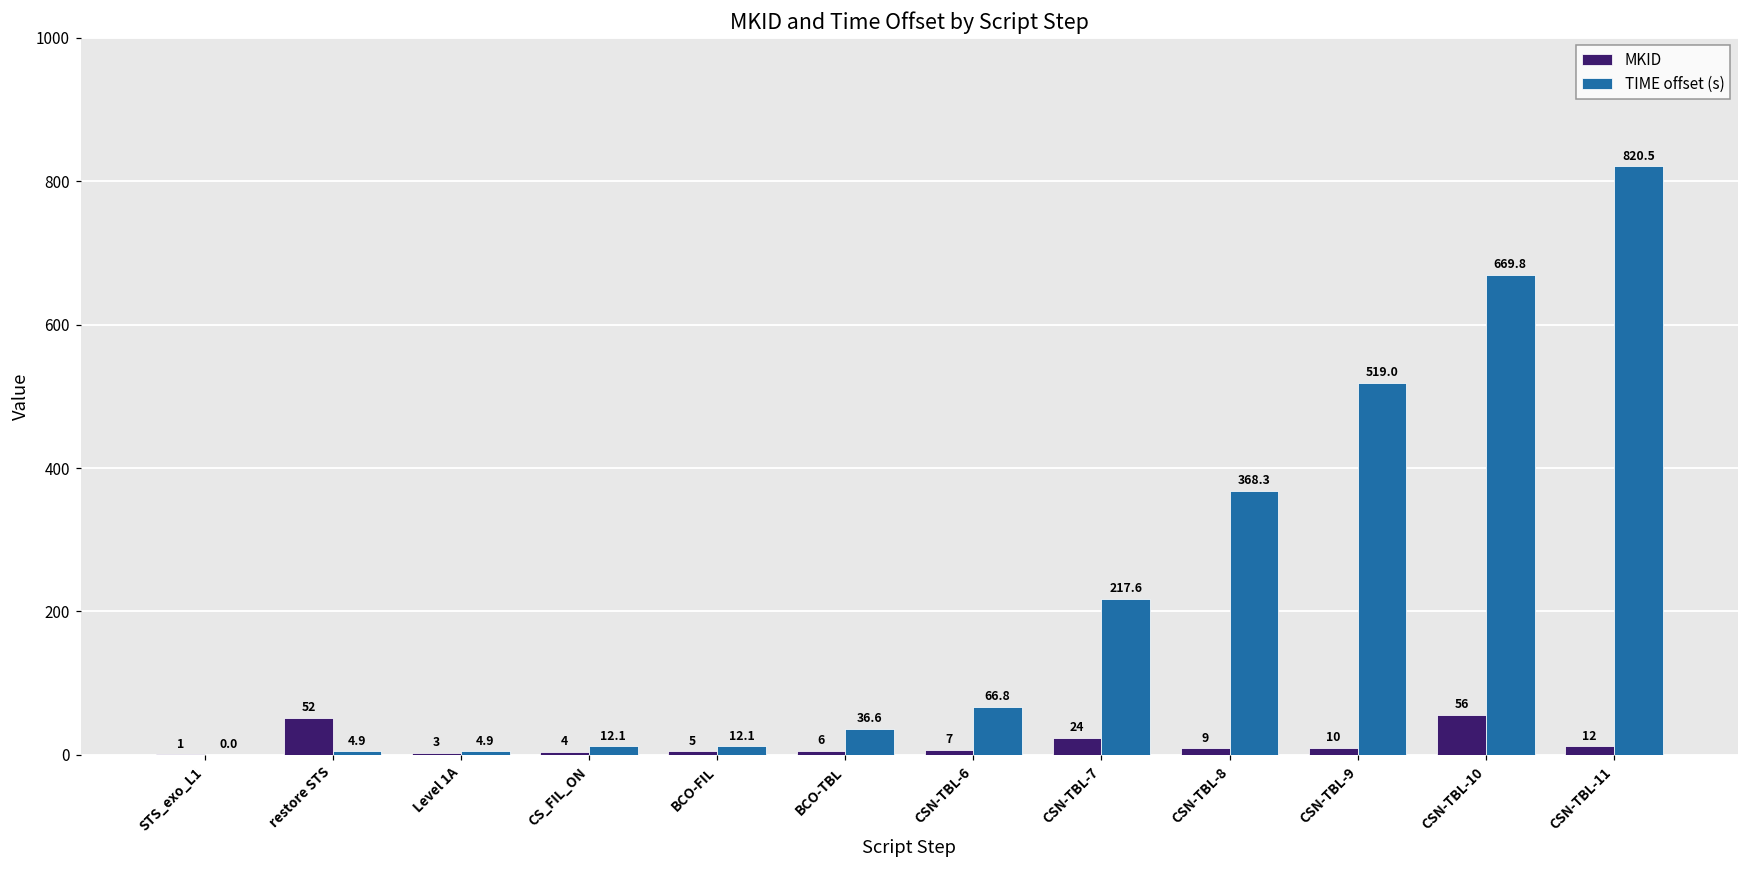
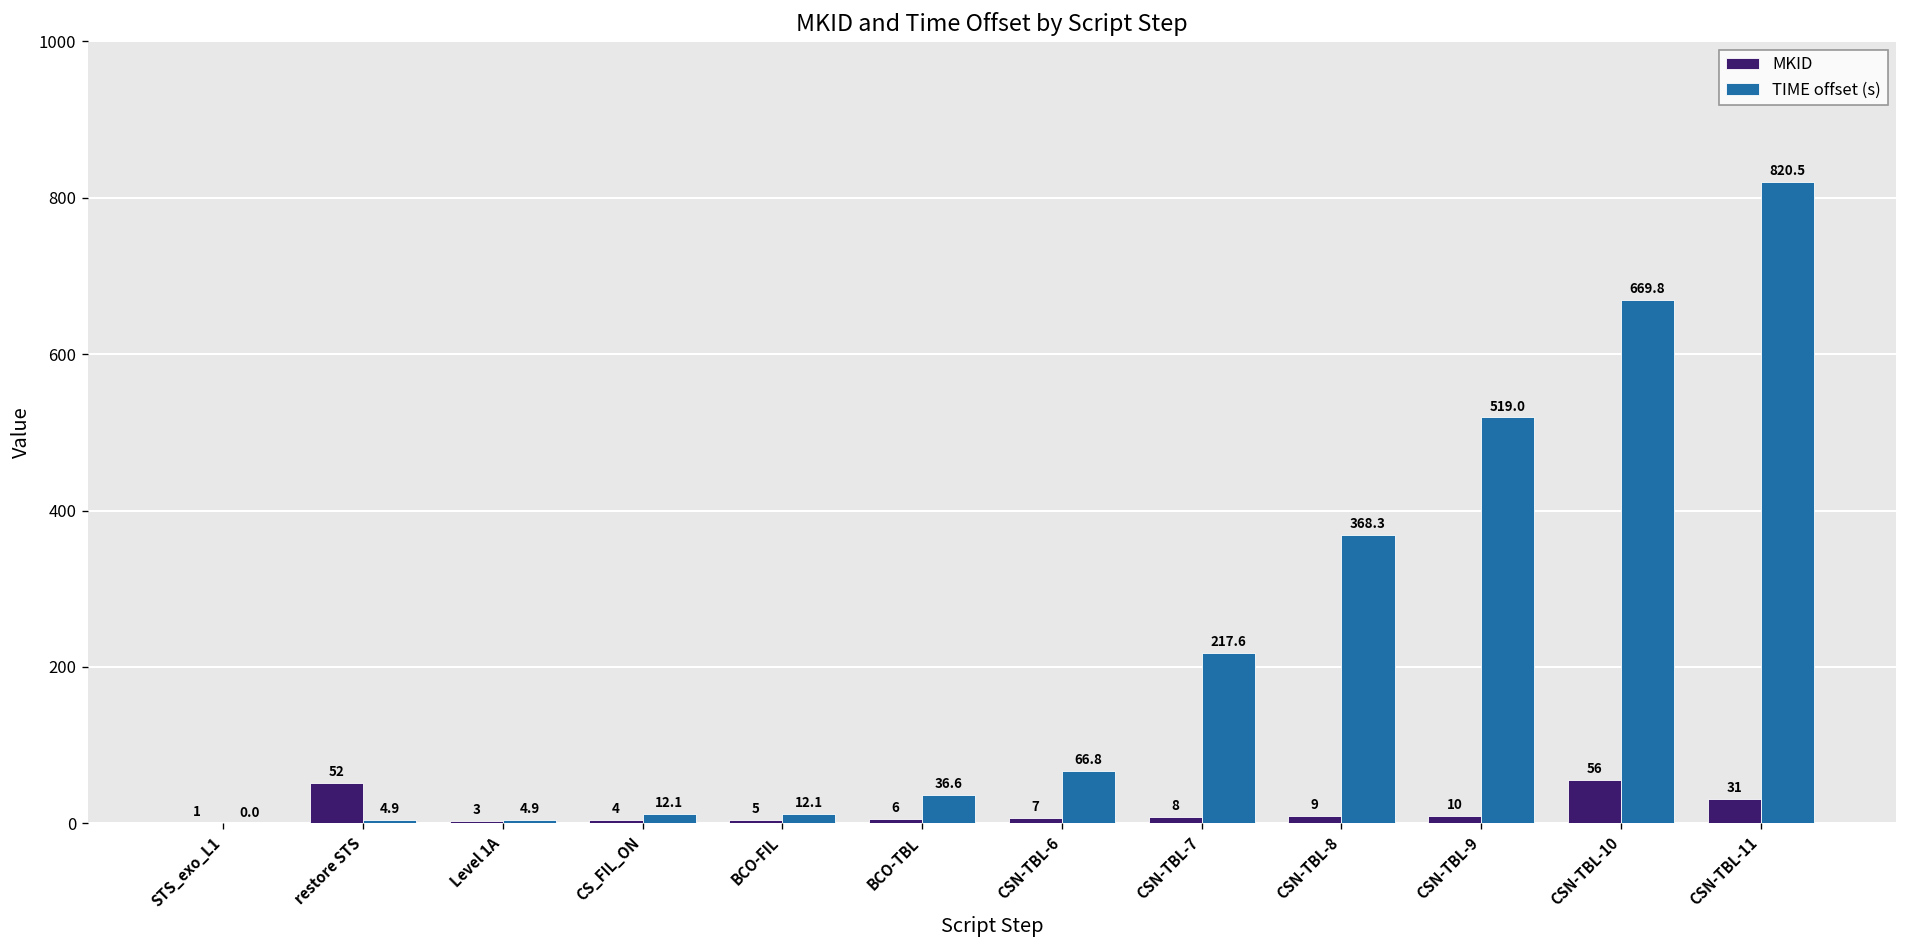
MKID, CSN-TBL-7: 24 -> 8
MKID, CSN-TBL-11: 12 -> 31
